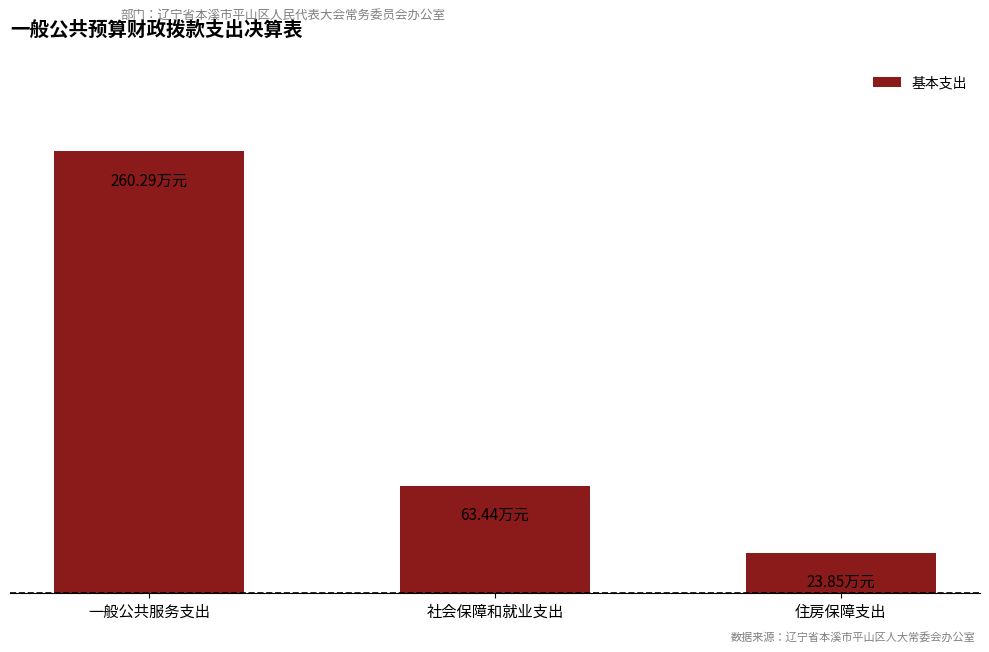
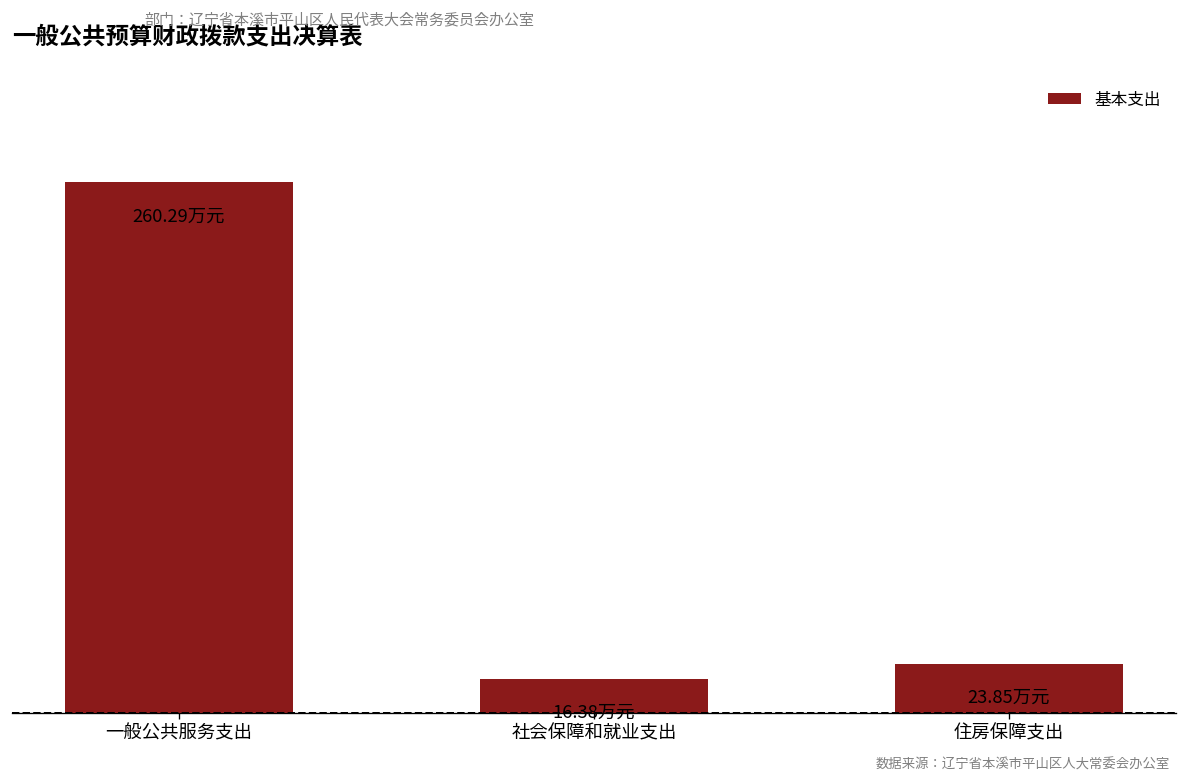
社会保障和就业支出: 63.44 -> 16.38
